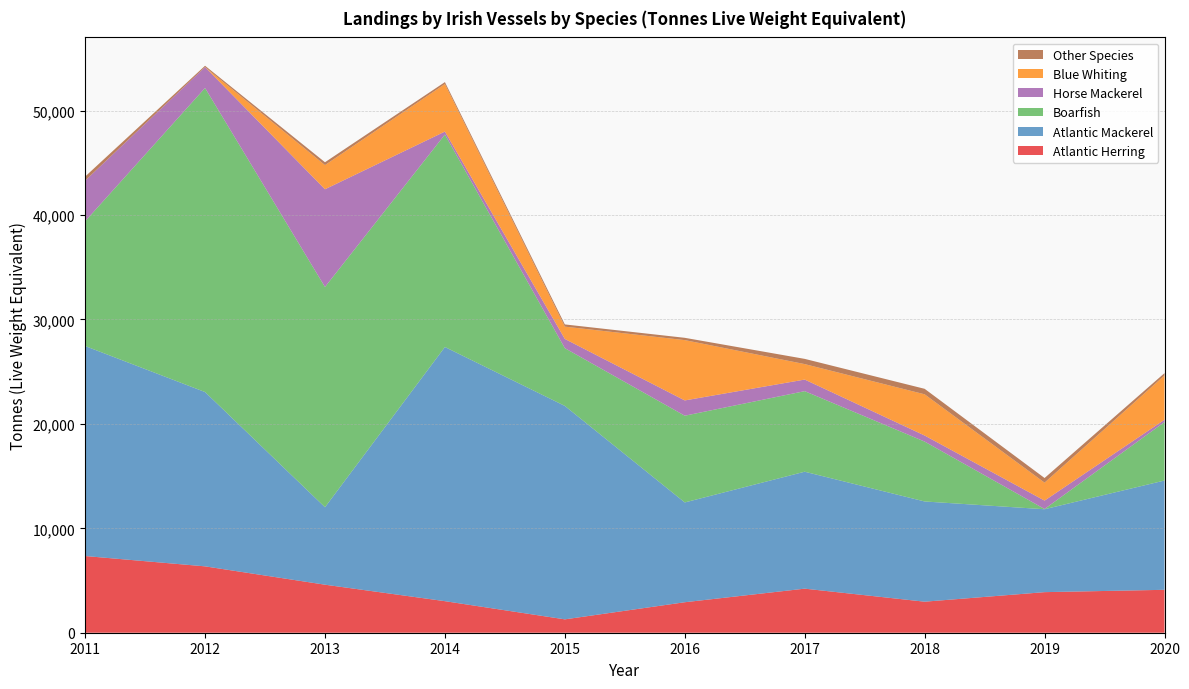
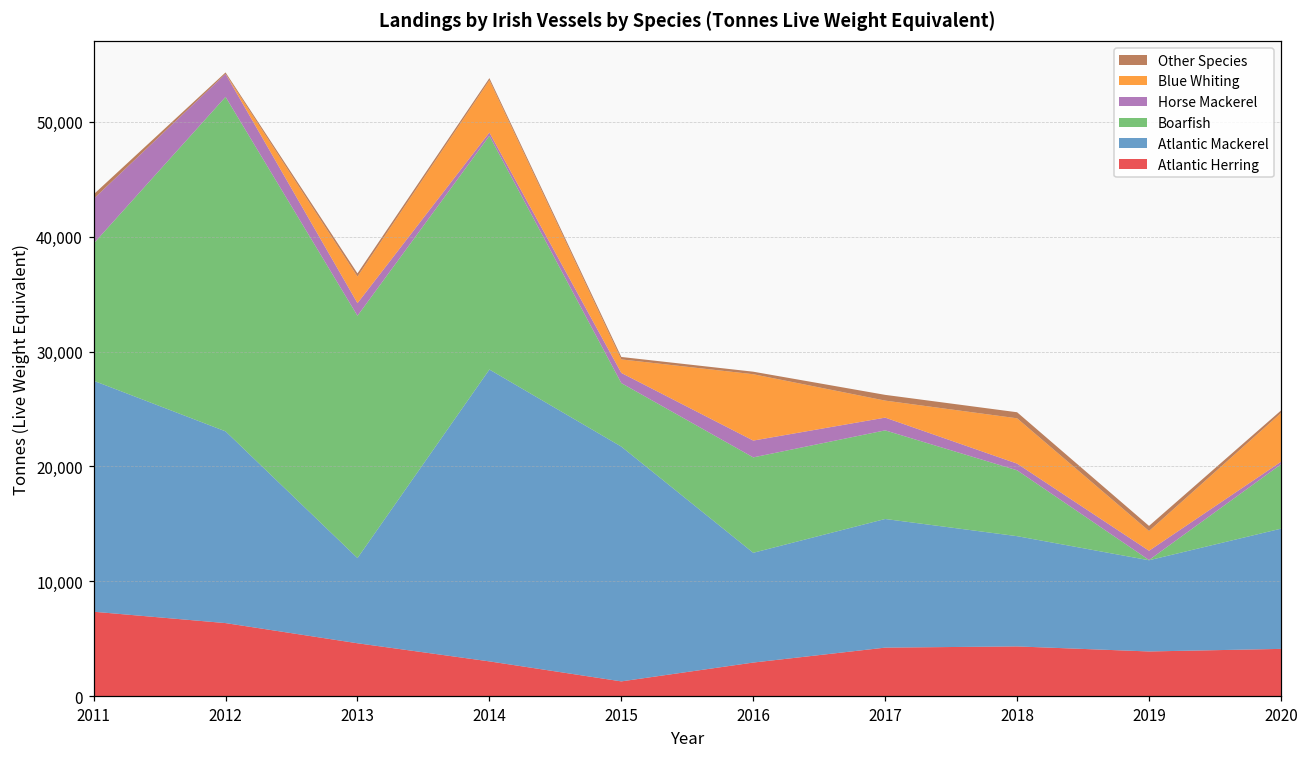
Horse Mackerel, 2013: 9,400 -> 1,100
Atlantic Mackerel, 2014: 24,300 -> 25,400
Atlantic Herring, 2018: 3,000 -> 4,300
